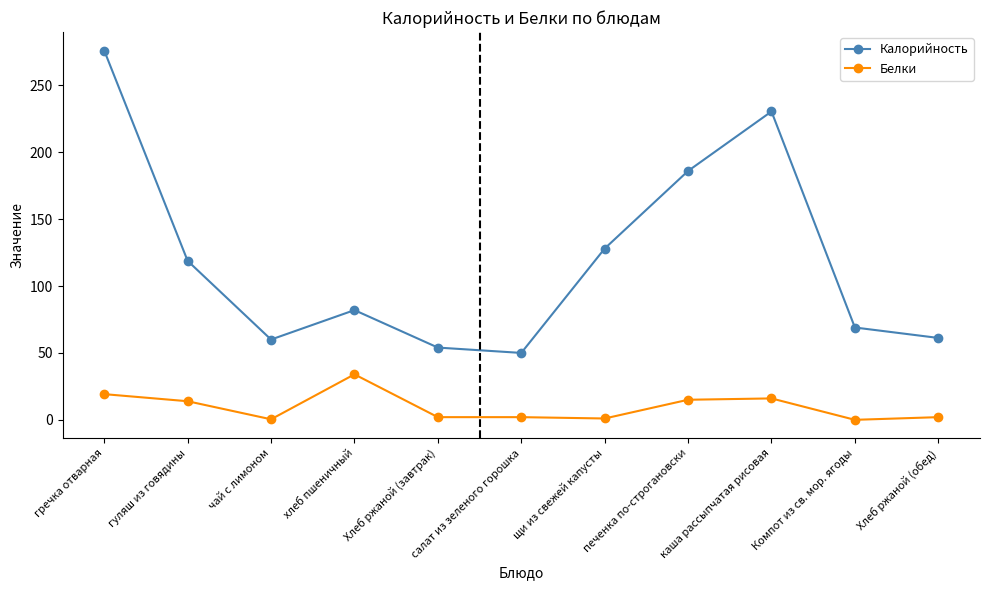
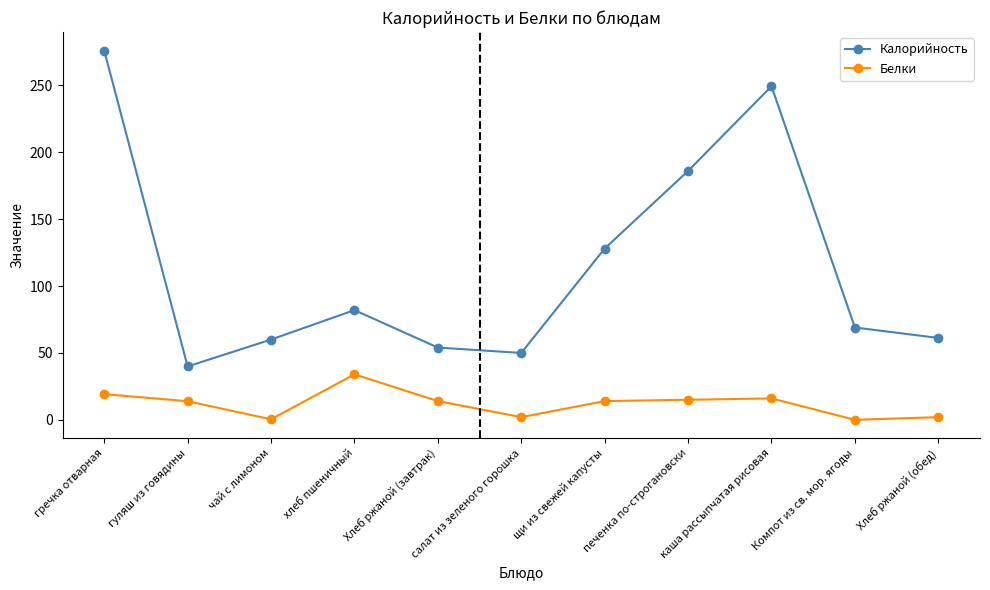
Калорийность, гуляш из говядины: 119 -> 40
Белки, Хлеб ржаной (завтрак): 2 -> 14
Белки, щи из свежей капусты: 1 -> 14
Калорийность, каша рассыпчатая рисовая: 230 -> 249
